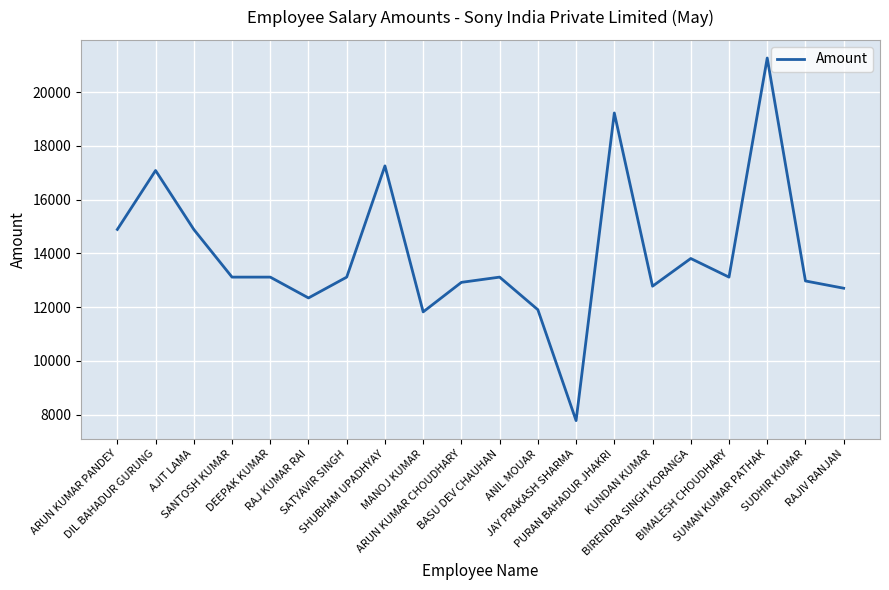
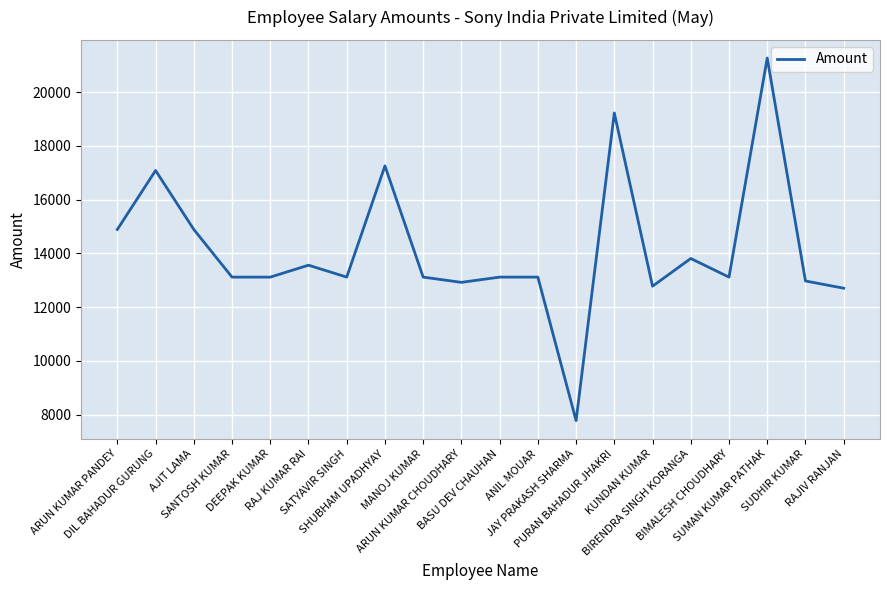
RAJ KUMAR RAI: 12300 -> 13600
MANOJ KUMAR: 11800 -> 13100
ANIL MOUAR: 11900 -> 13100
